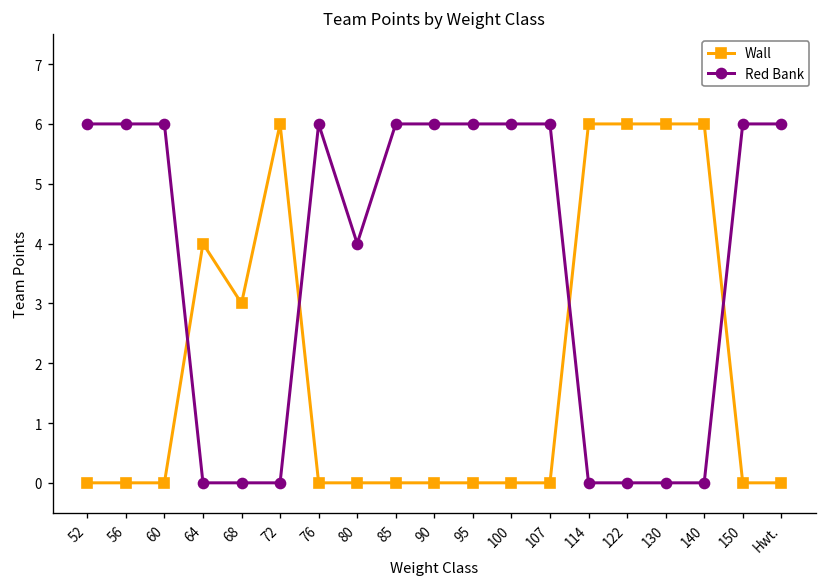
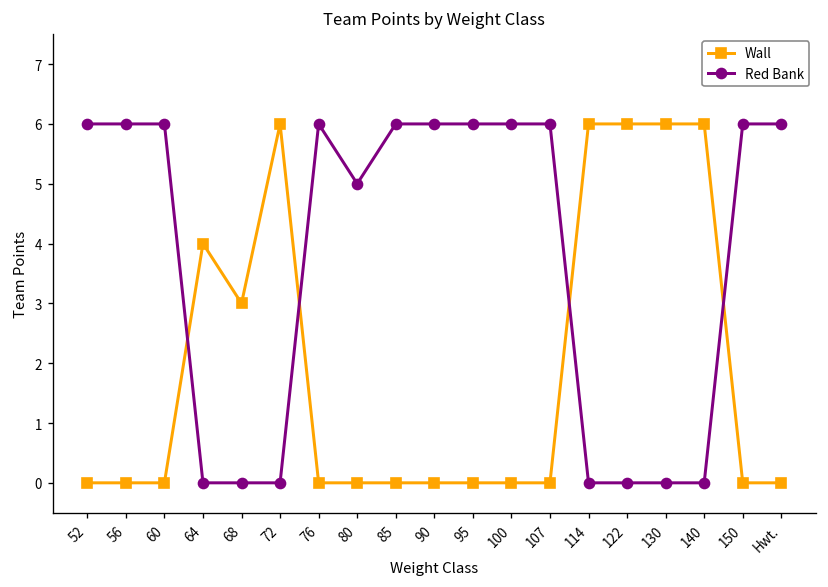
Red Bank, 80: 4 -> 5
